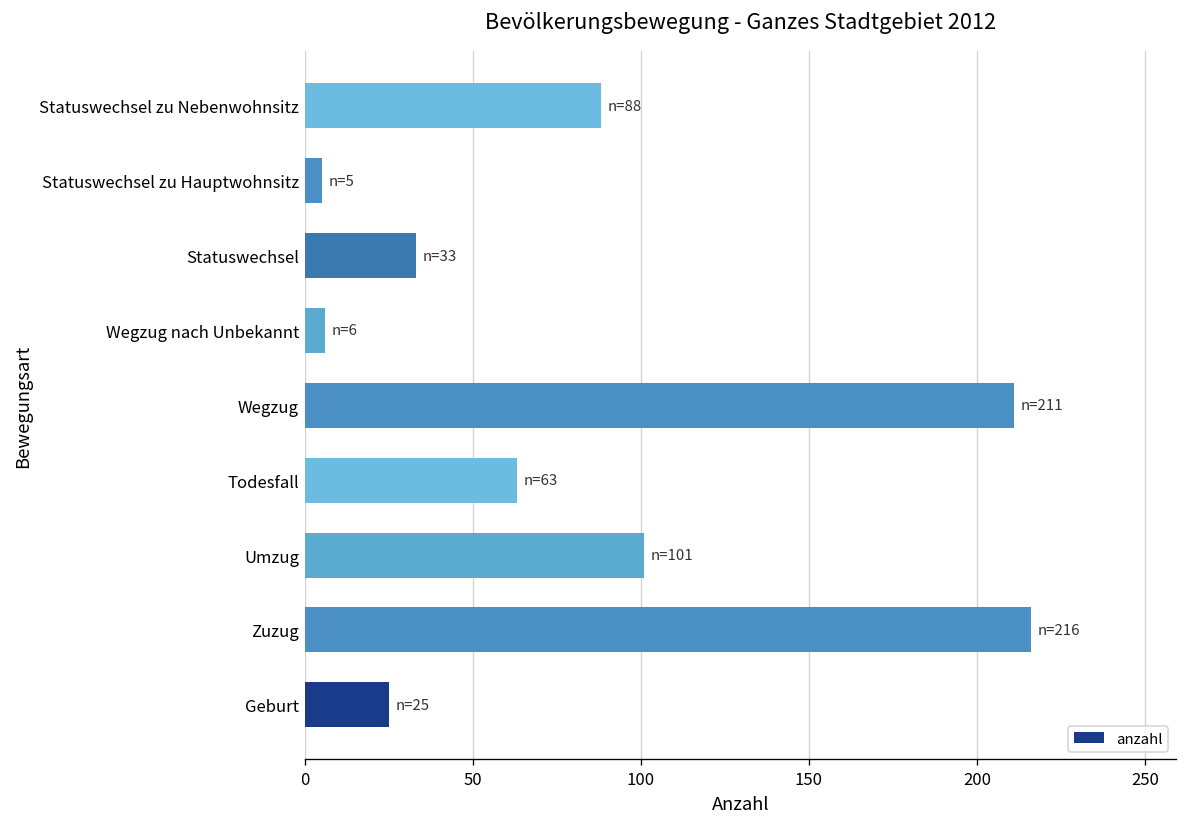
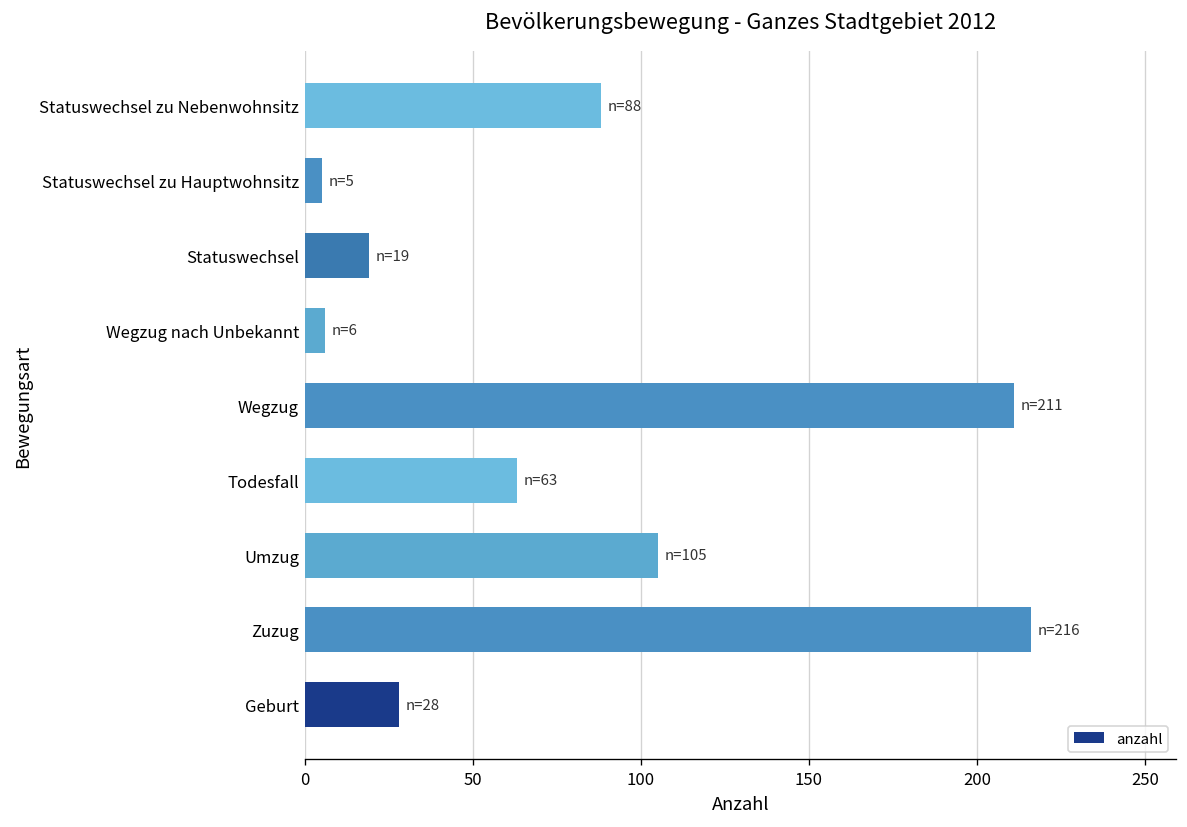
Statuswechsel: 33 -> 19
Umzug: 101 -> 105
Geburt: 25 -> 28
